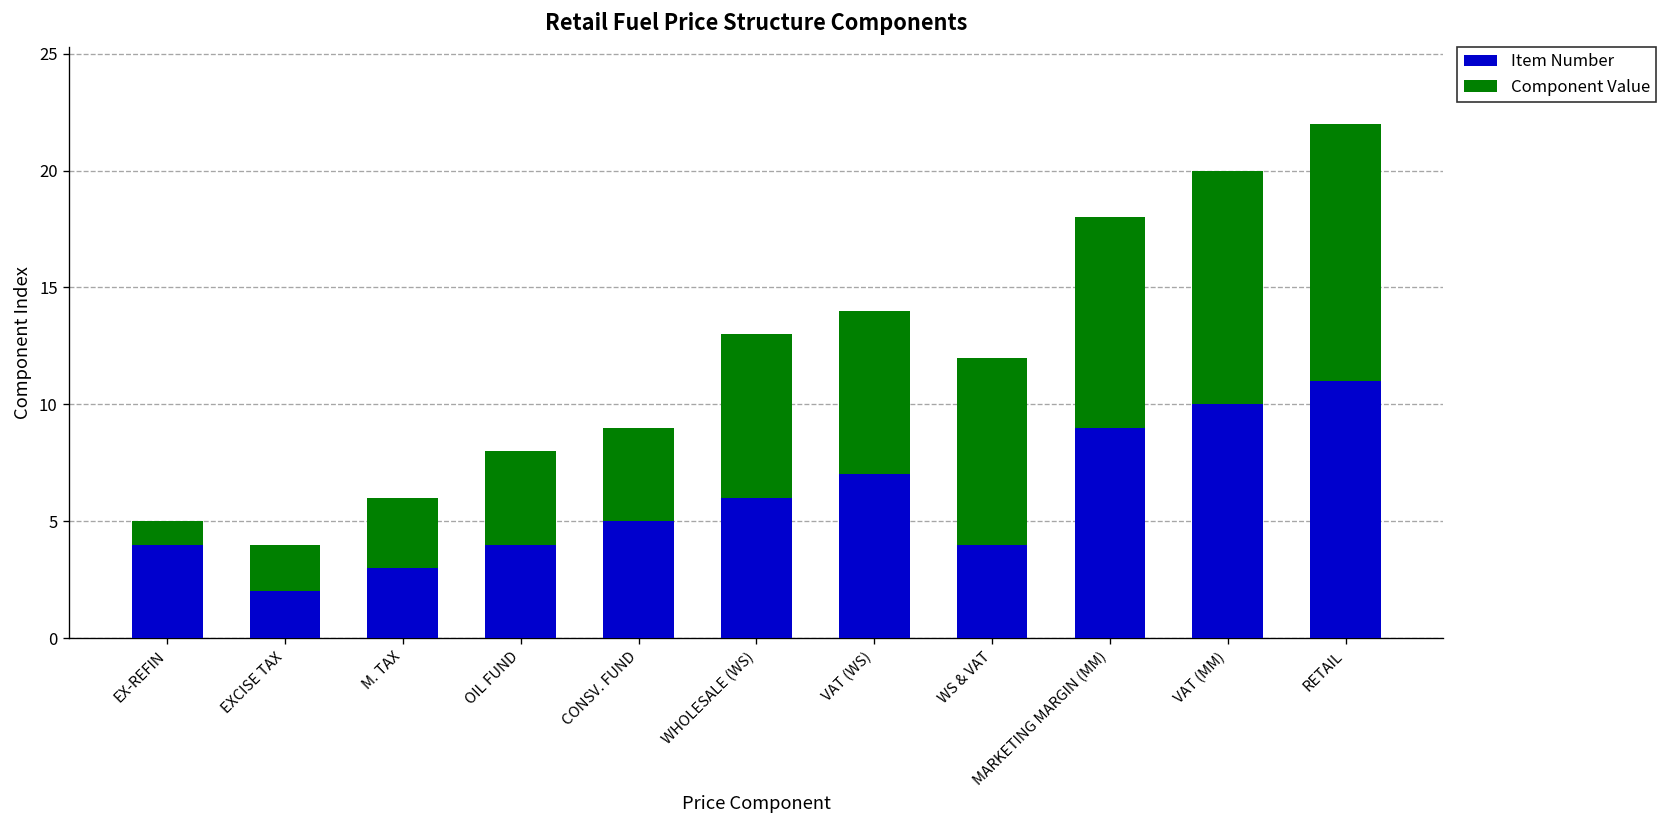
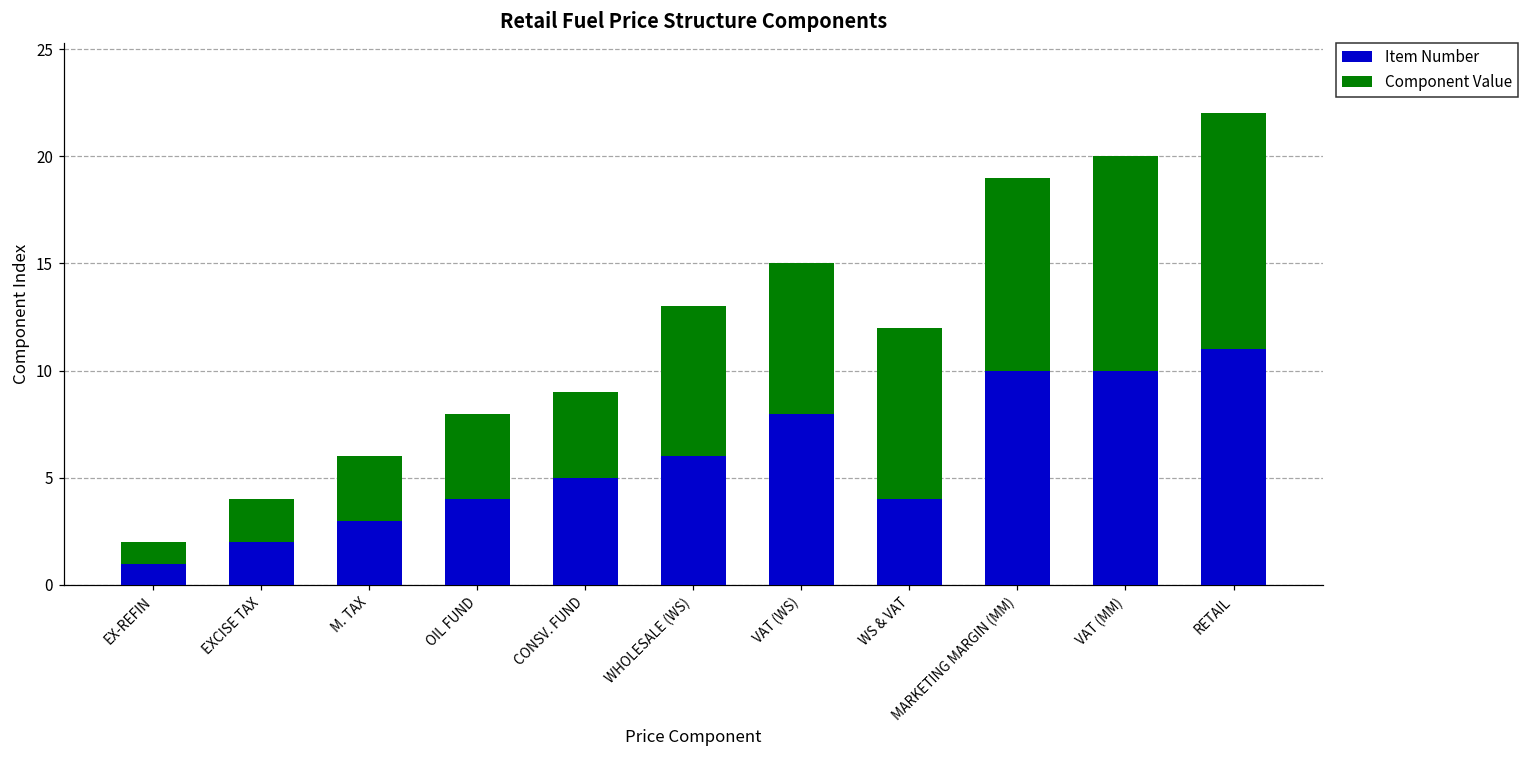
Item Number, EX-REFIN: 4 -> 1
Item Number, VAT (WS): 7 -> 8
Item Number, MARKETING MARGIN (MM): 9 -> 10
